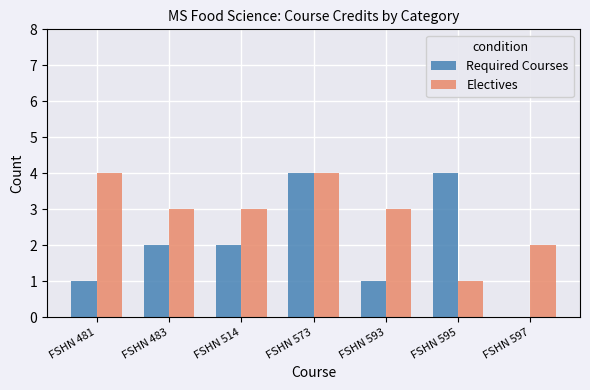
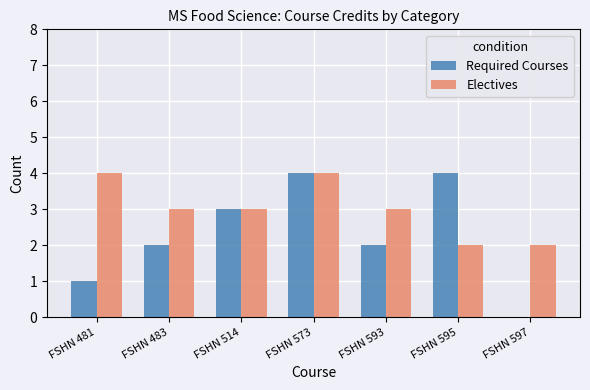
Required Courses, FSHN 514: 2 -> 3
Required Courses, FSHN 593: 1 -> 2
Electives, FSHN 595: 1 -> 2
